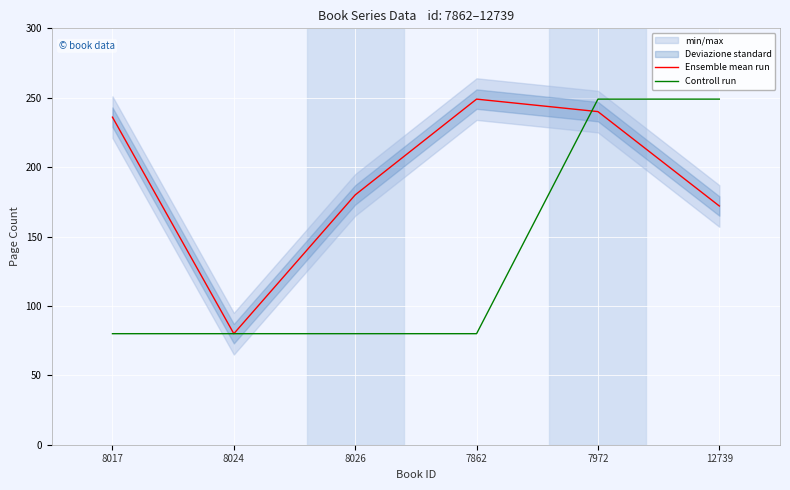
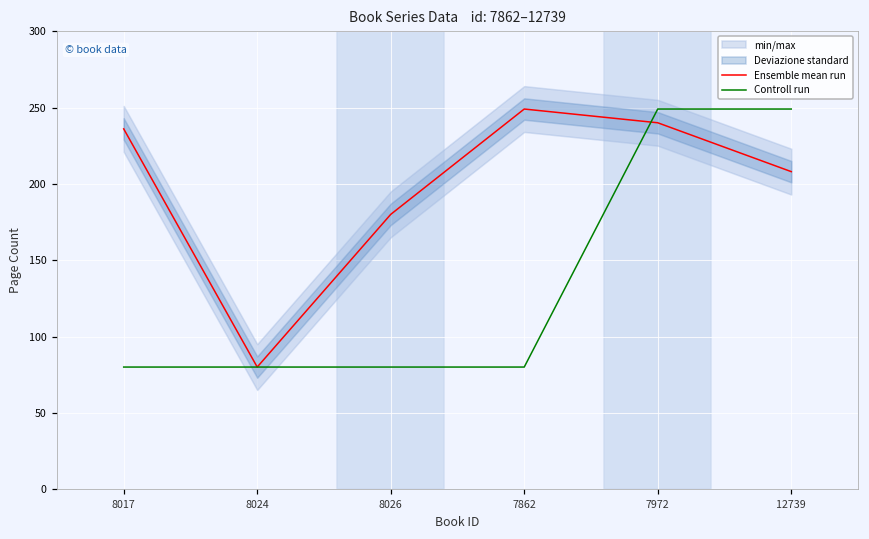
Ensemble mean run, 12739: 172 -> 208
